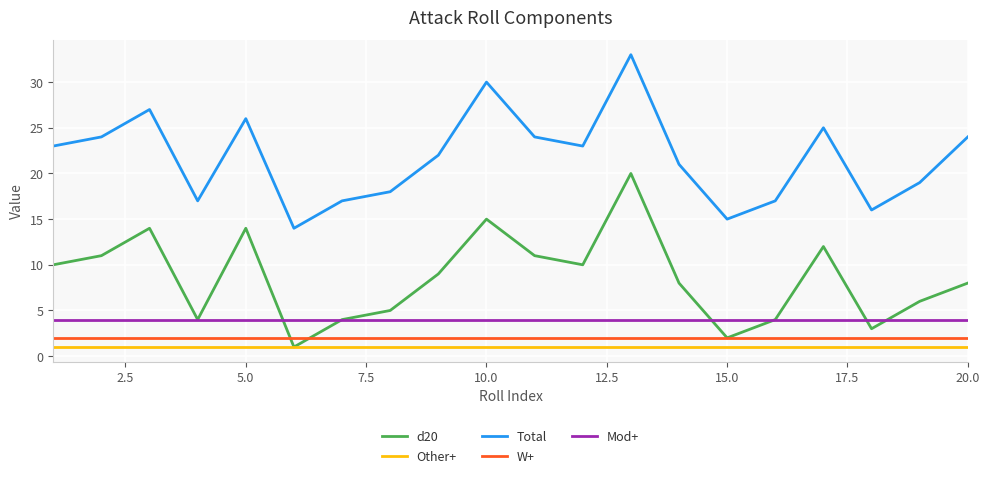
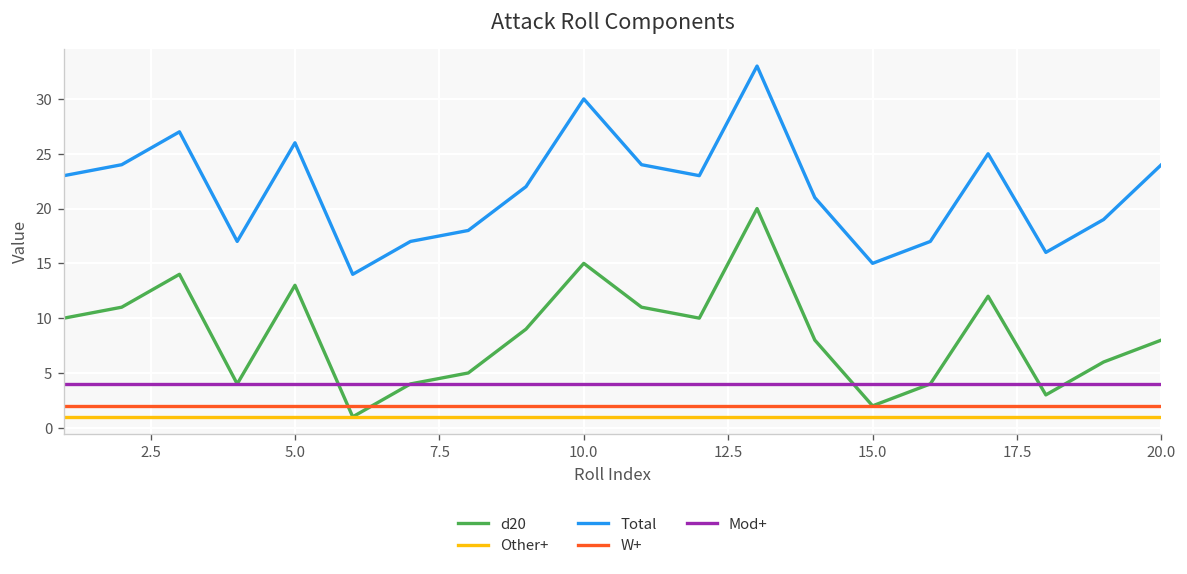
d20, 5.0: 14 -> 13
